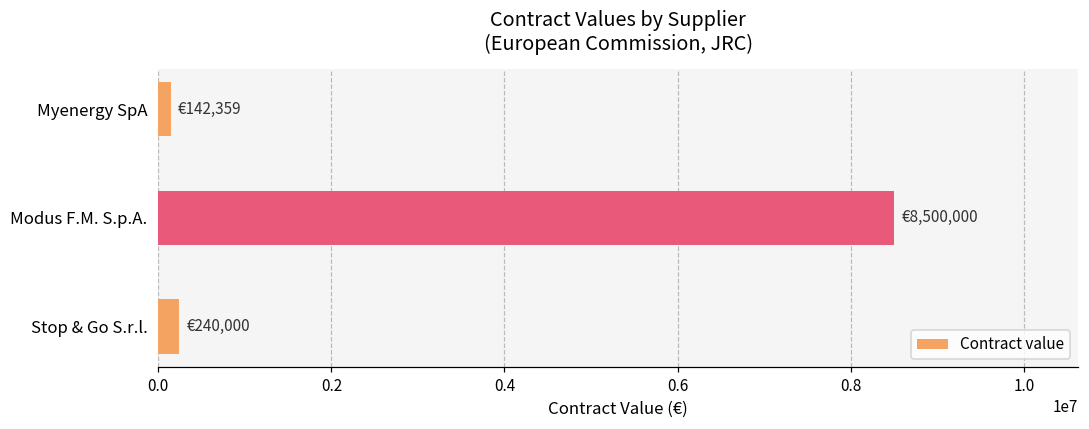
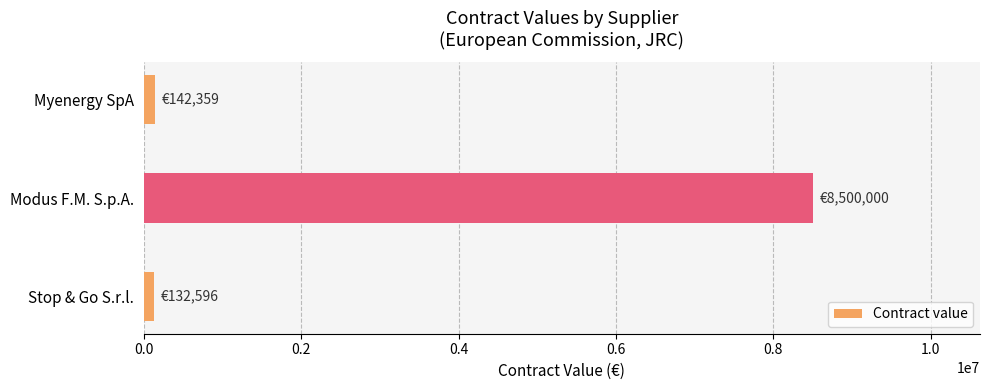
Stop & Go S.r.l.: €240,000 -> €132,596
